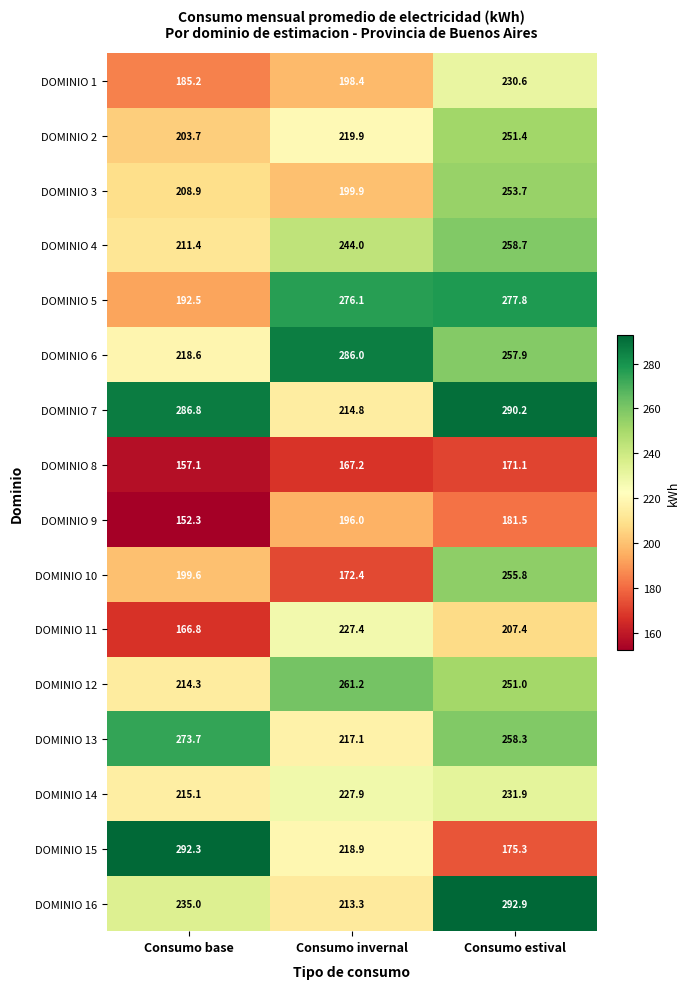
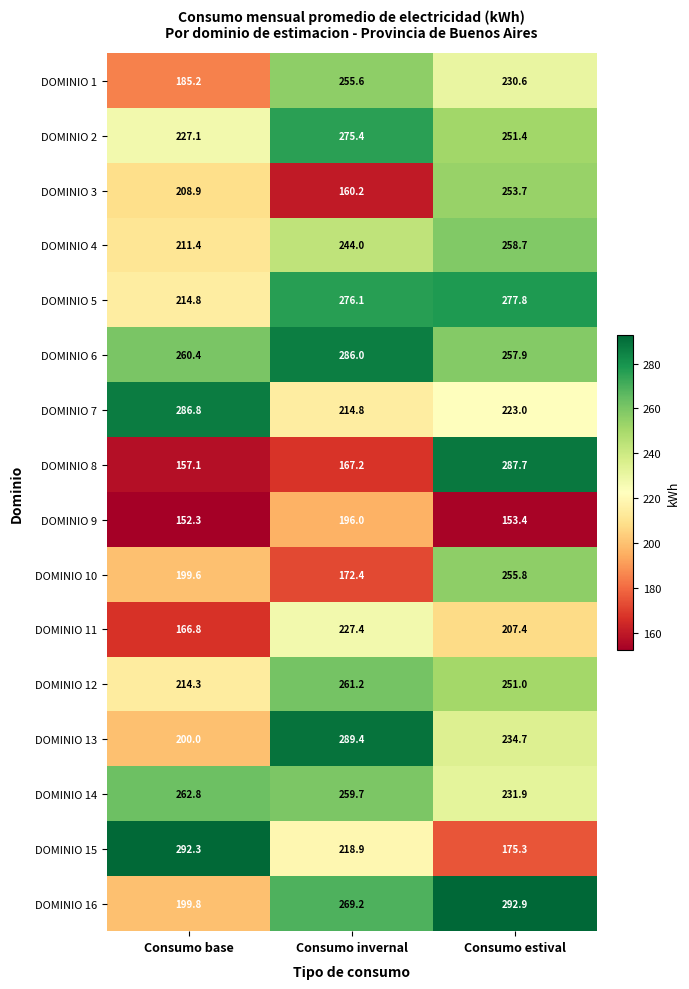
DOMINIO 1, Consumo invernal: 198.4 -> 255.6
DOMINIO 2, Consumo base: 203.7 -> 227.1
DOMINIO 2, Consumo invernal: 219.9 -> 275.4
DOMINIO 3, Consumo invernal: 199.9 -> 160.2
DOMINIO 5, Consumo base: 192.5 -> 214.8
DOMINIO 6, Consumo base: 218.6 -> 260.4
DOMINIO 7, Consumo estival: 290.2 -> 223.0
DOMINIO 8, Consumo estival: 171.1 -> 287.7
DOMINIO 9, Consumo estival: 181.5 -> 153.4
DOMINIO 13, Consumo base: 273.7 -> 200.0
DOMINIO 13, Consumo invernal: 217.1 -> 289.4
DOMINIO 13, Consumo estival: 258.3 -> 234.7
DOMINIO 14, Consumo base: 215.1 -> 262.8
DOMINIO 14, Consumo invernal: 227.9 -> 259.7
DOMINIO 16, Consumo base: 235.0 -> 199.8
DOMINIO 16, Consumo invernal: 213.3 -> 269.2
